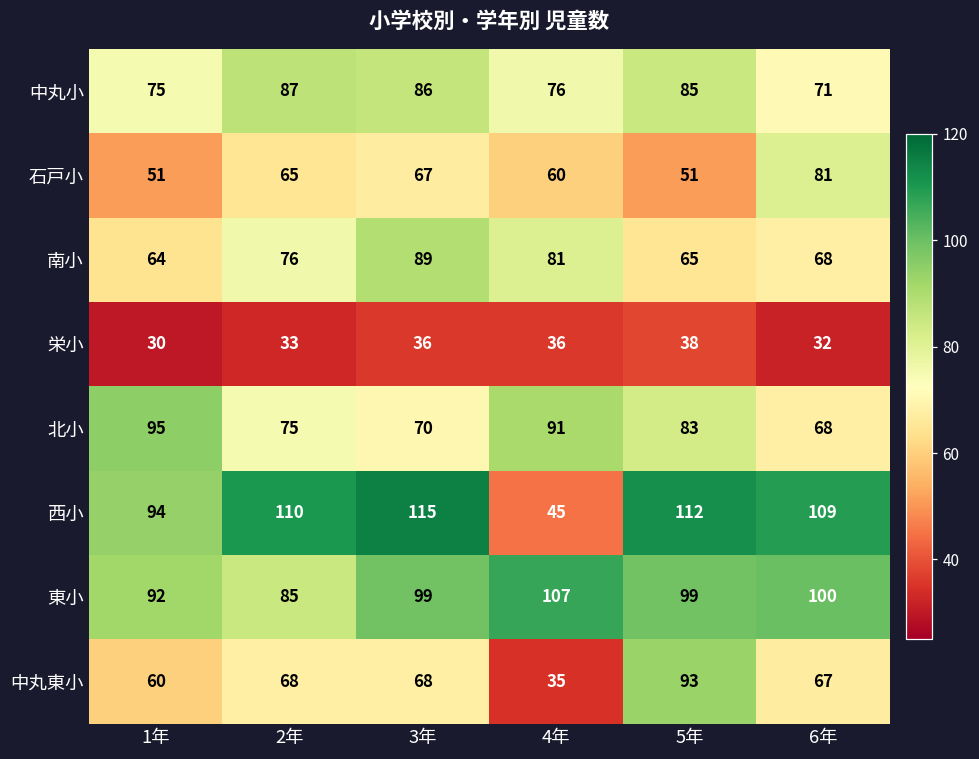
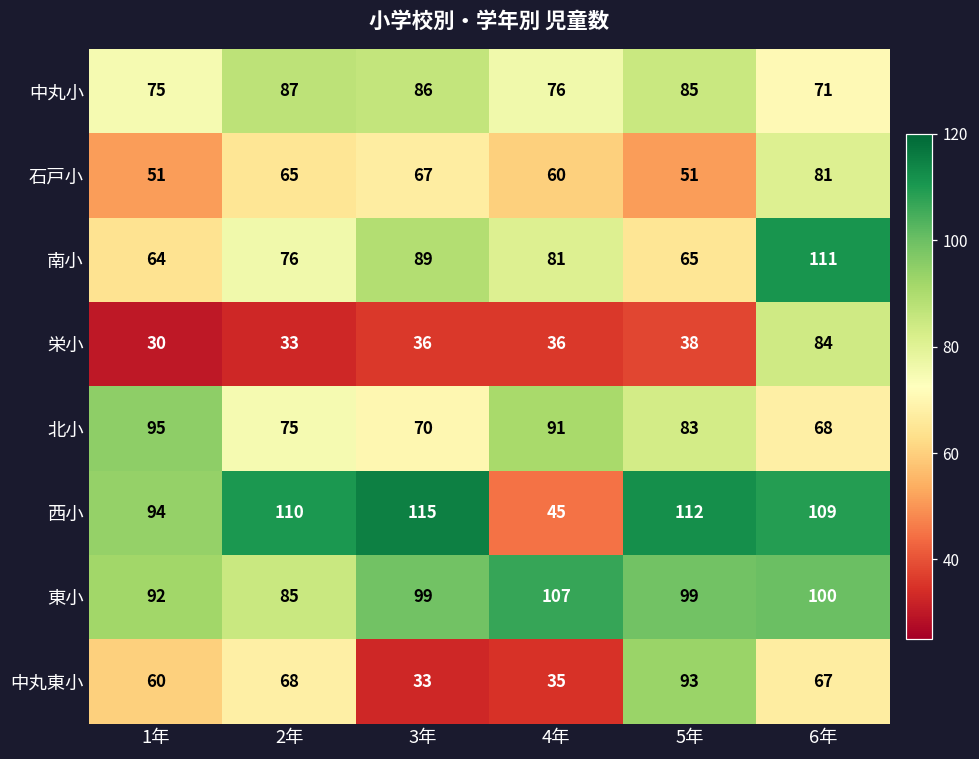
南小, 6年: 68 -> 111
栄小, 6年: 32 -> 84
中丸東小, 3年: 68 -> 33
